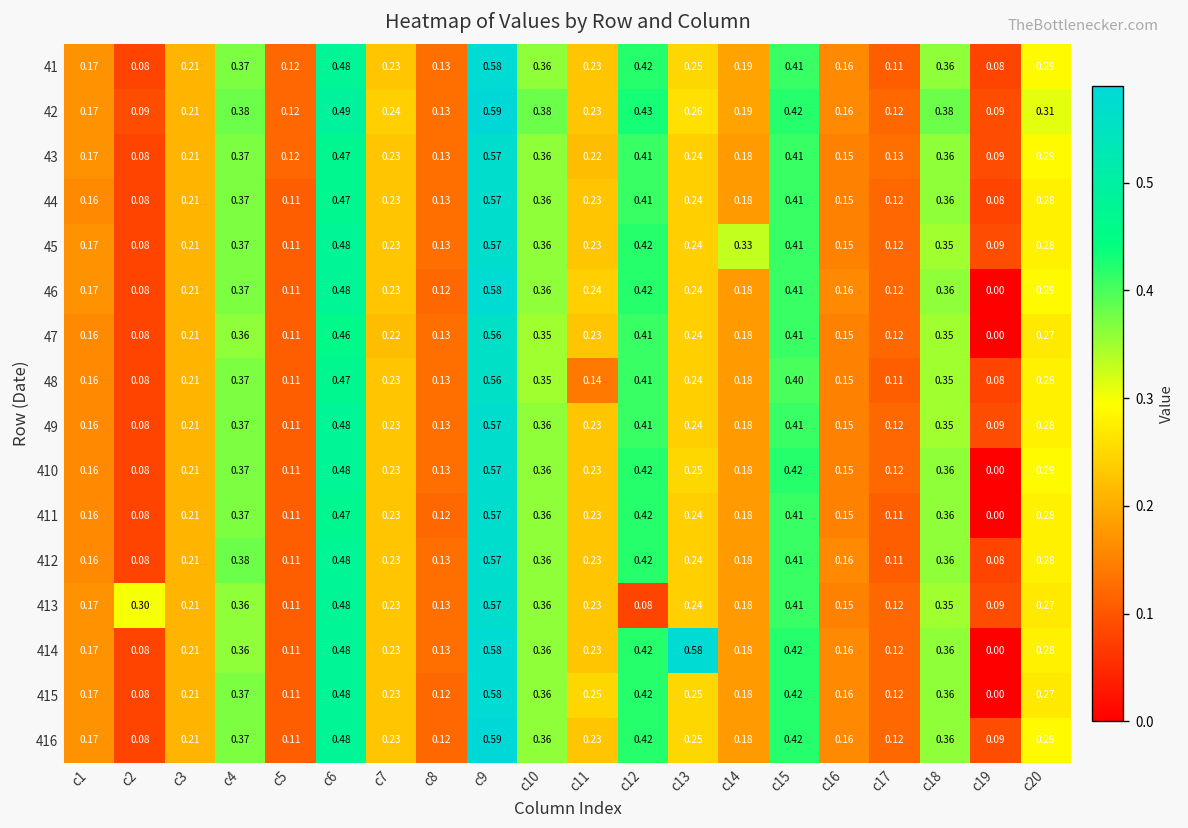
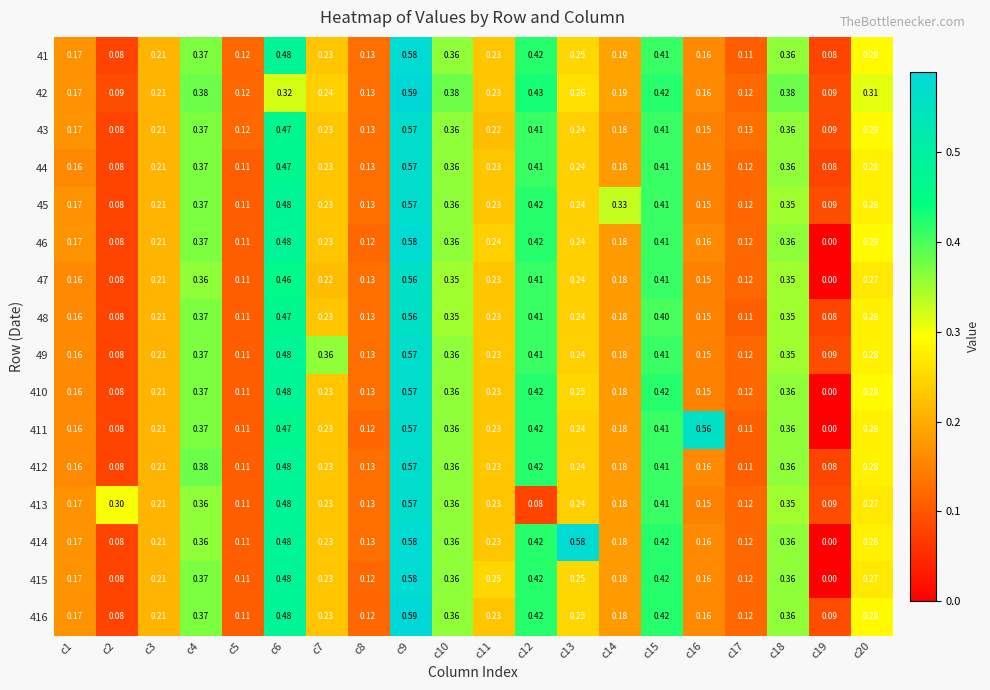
42, c6: 0.49 -> 0.32
48, c11: 0.14 -> 0.23
49, c7: 0.23 -> 0.36
411, c16: 0.15 -> 0.56
